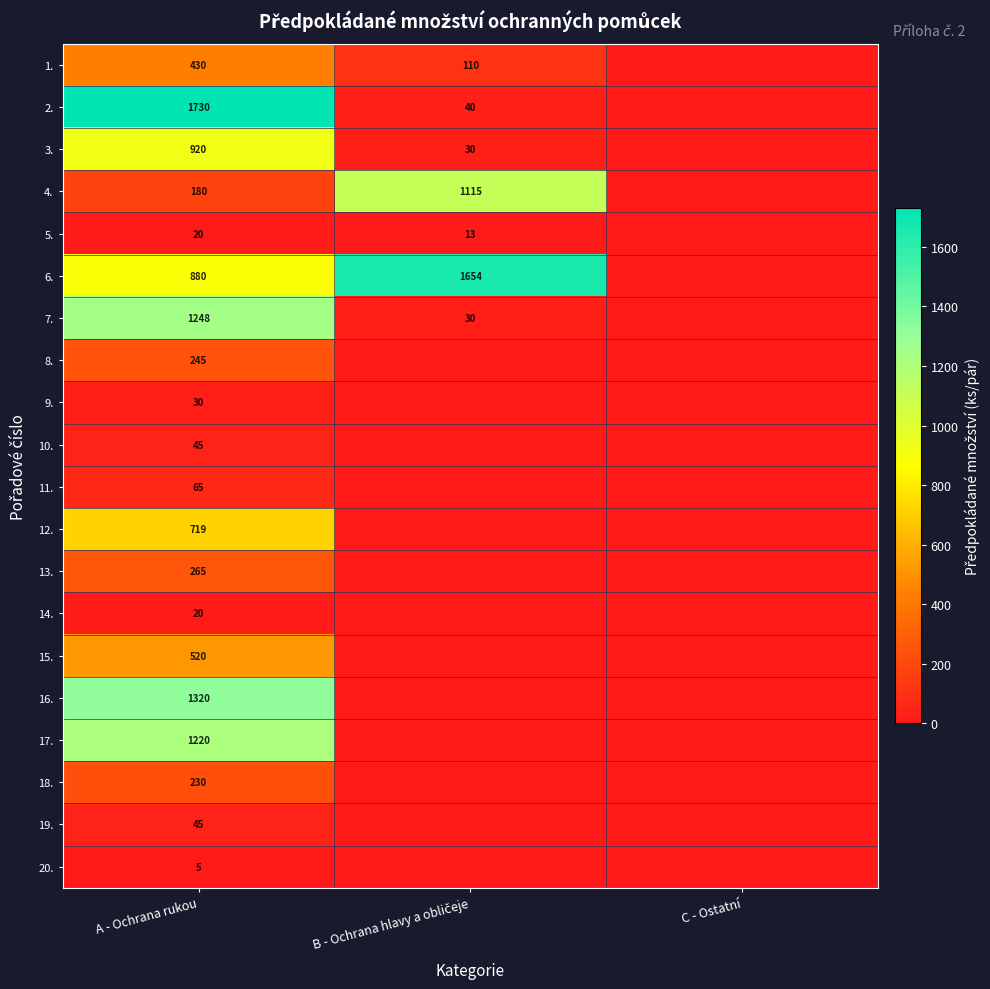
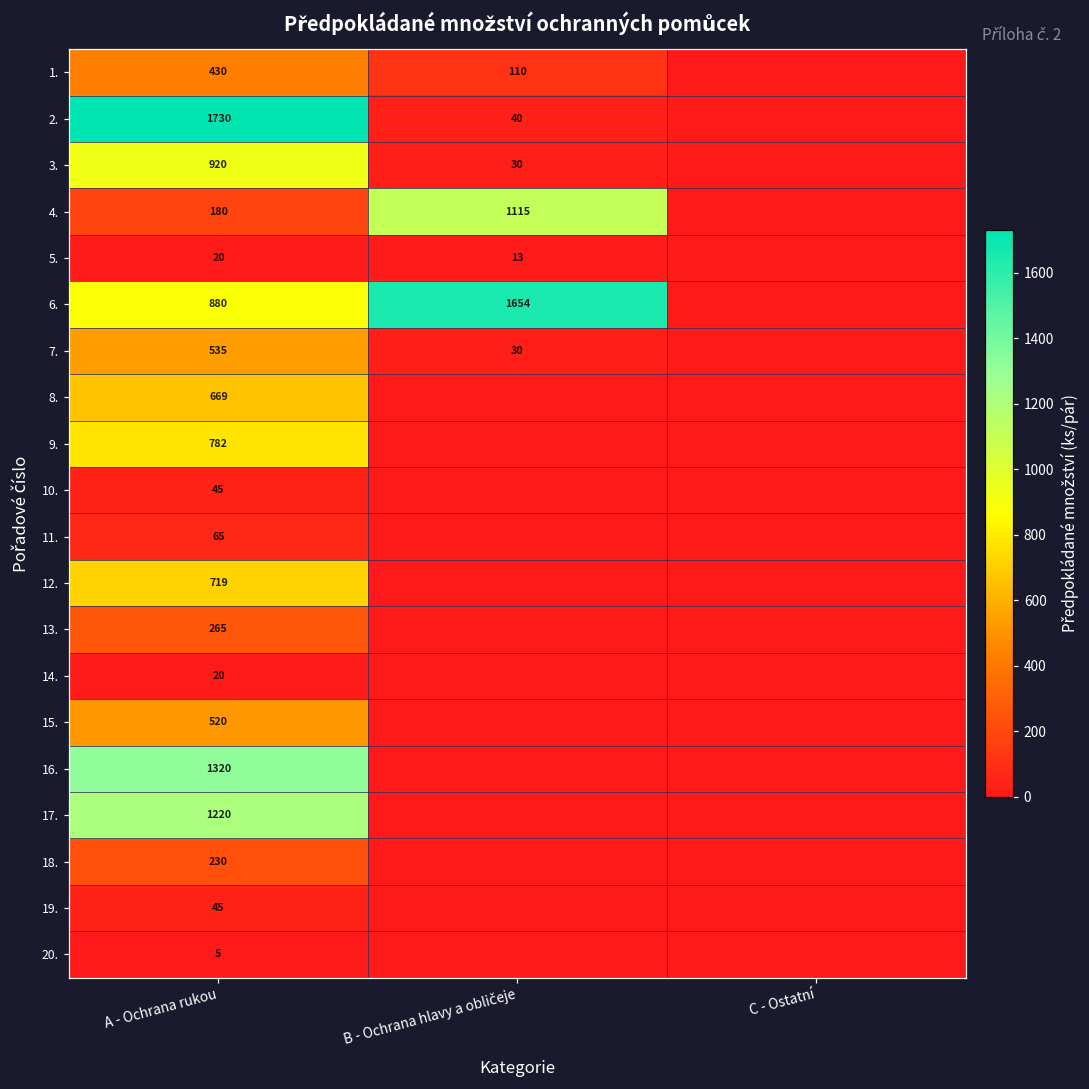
7., A - Ochrana rukou: 1248 -> 535
8., A - Ochrana rukou: 245 -> 669
9., A - Ochrana rukou: 30 -> 782
